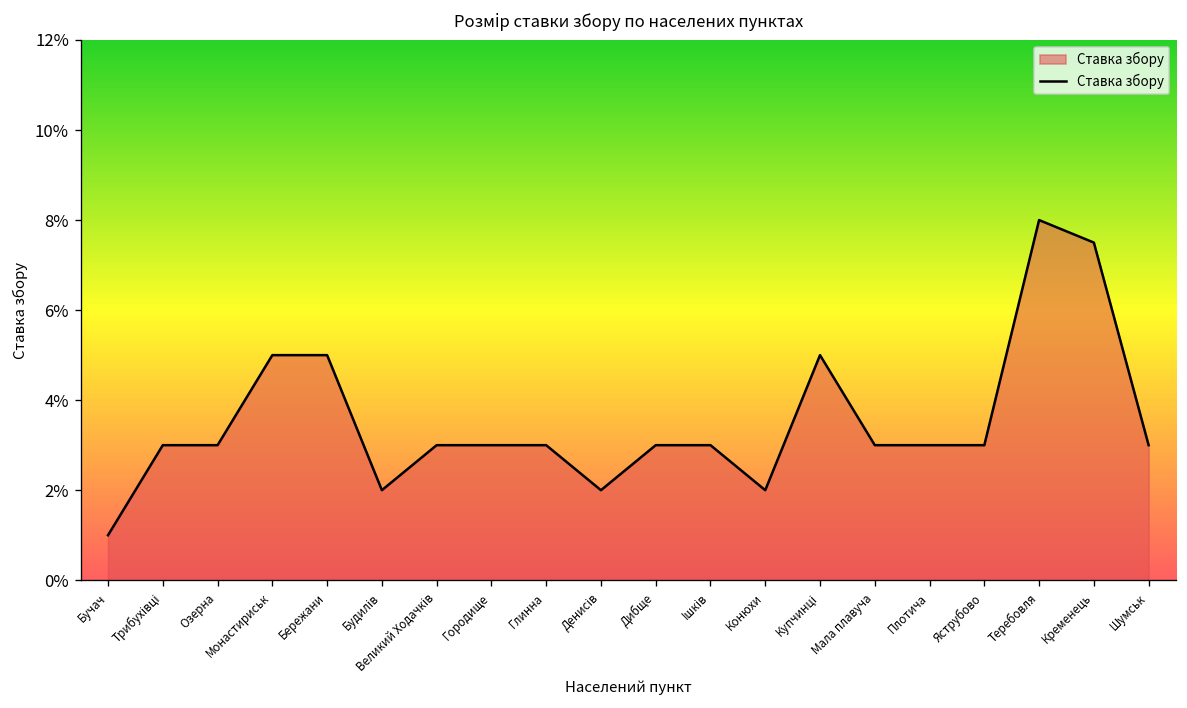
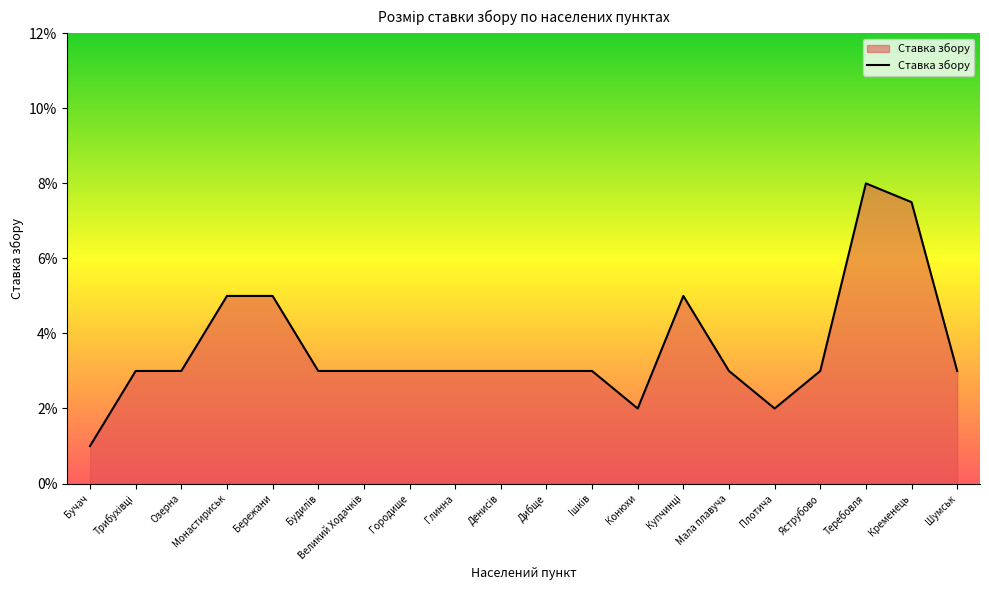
Будилів: 2.0% -> 3.0%
Денисів: 2.0% -> 3.0%
Плотича: 3.0% -> 2.0%
